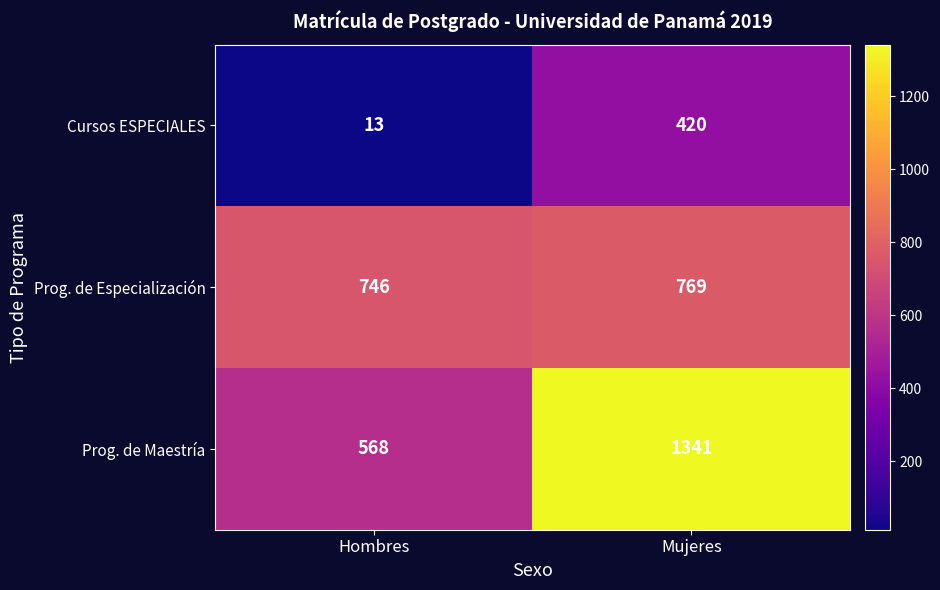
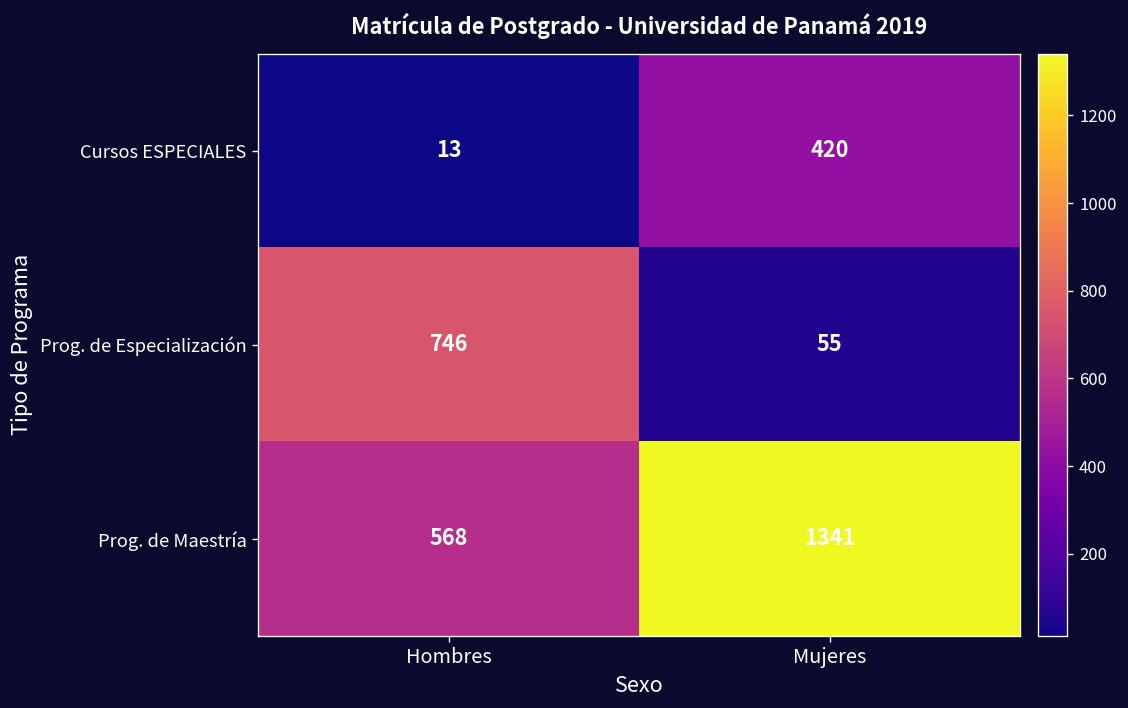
Prog. de Especialización, Mujeres: 769 -> 55
